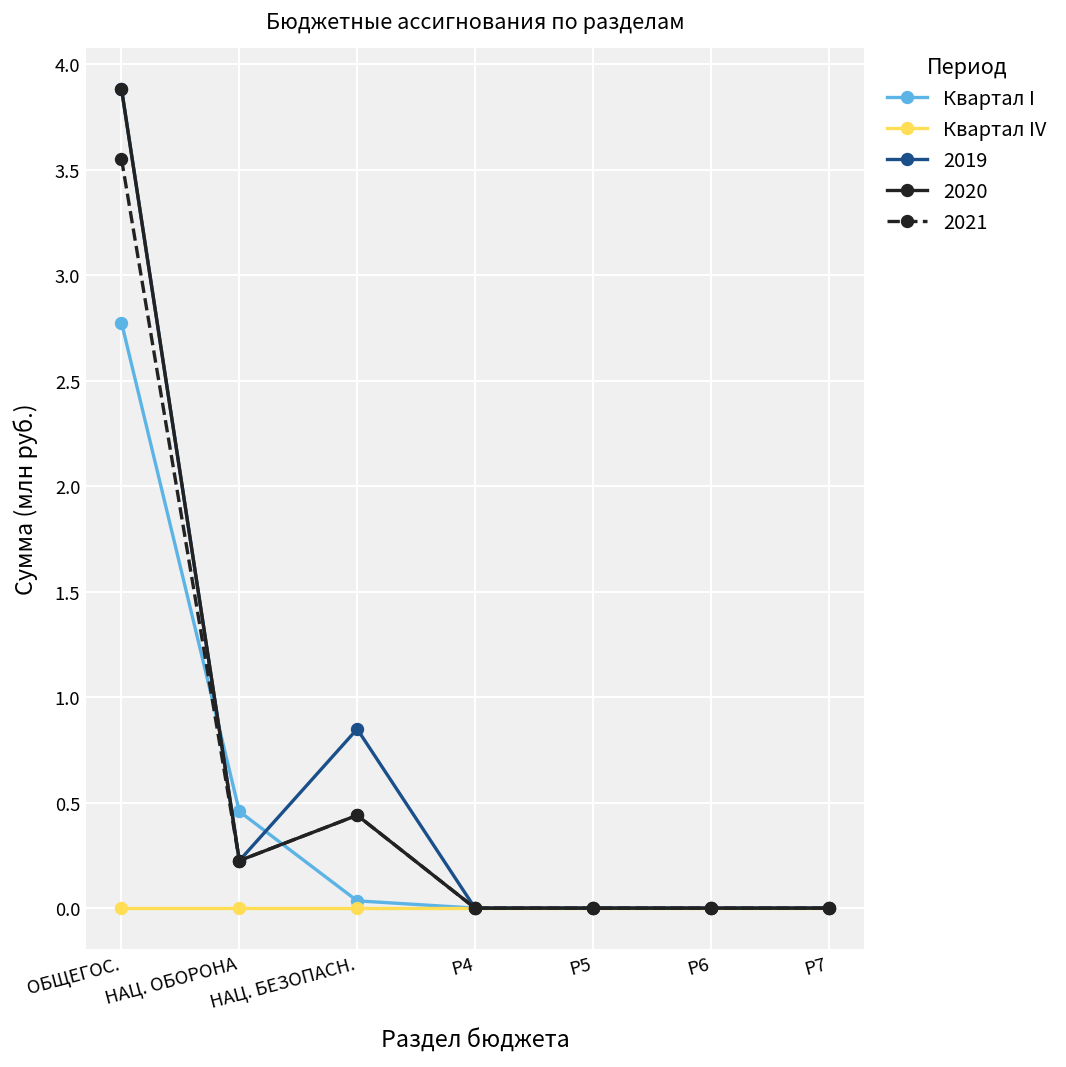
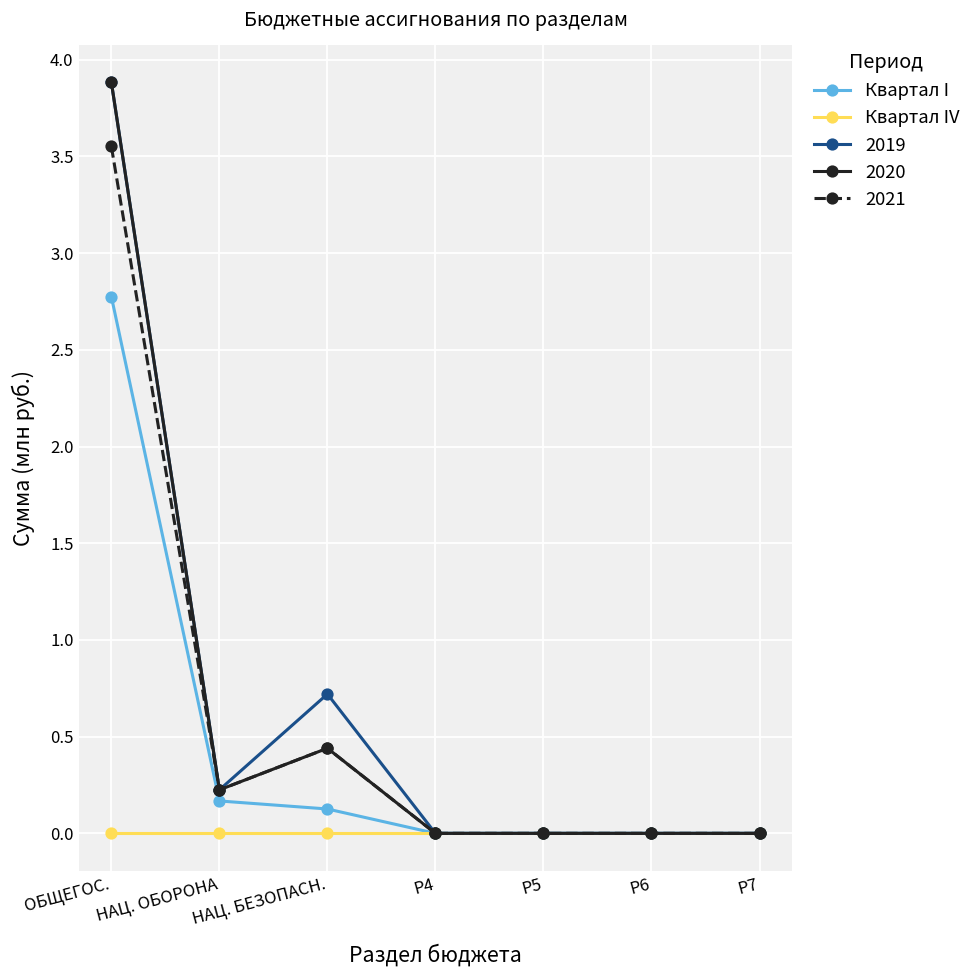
Квартал I, НАЦ. ОБОРОНА: 0.46 -> 0.17
Квартал I, НАЦ. БЕЗОПАСН.: 0.03 -> 0.13
2019, НАЦ. БЕЗОПАСН.: 0.85 -> 0.72
